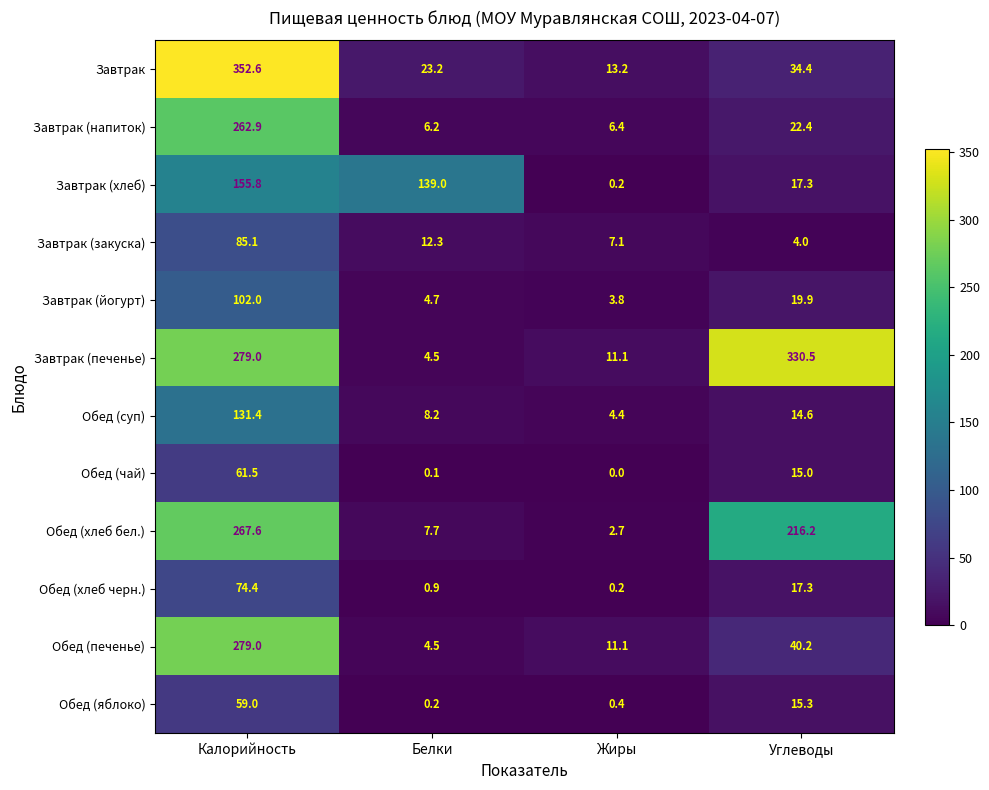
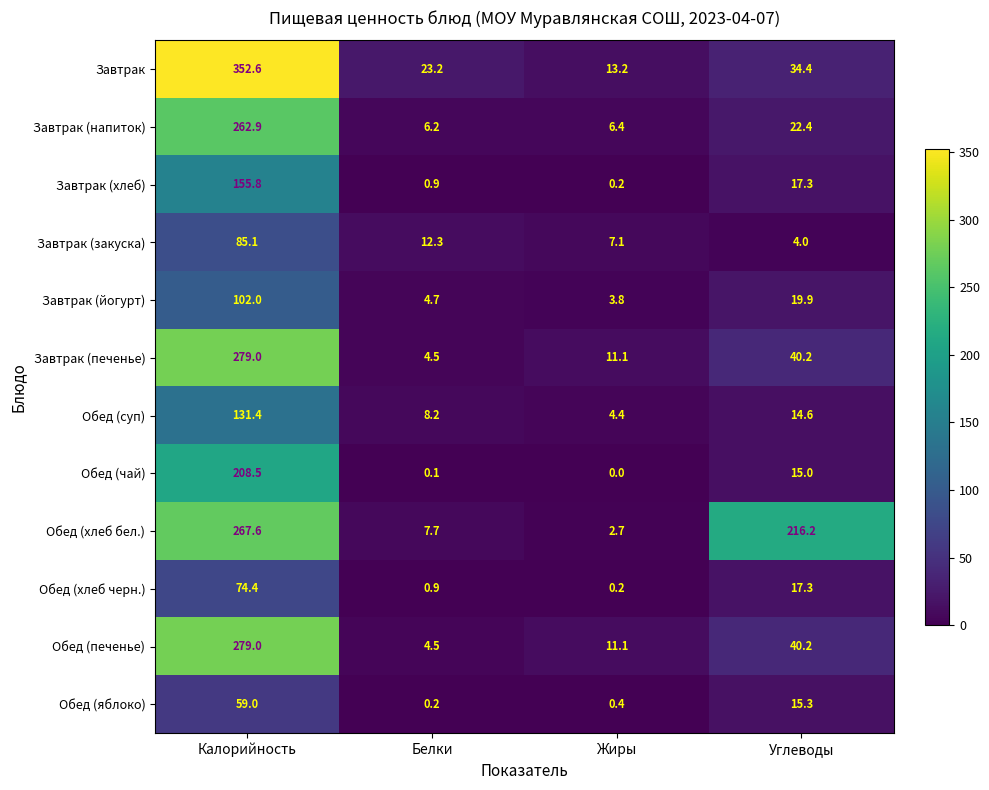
Завтрак (хлеб), Белки: 139.0 -> 0.9
Завтрак (печенье), Углеводы: 330.5 -> 40.2
Обед (чай), Калорийность: 61.5 -> 208.5
